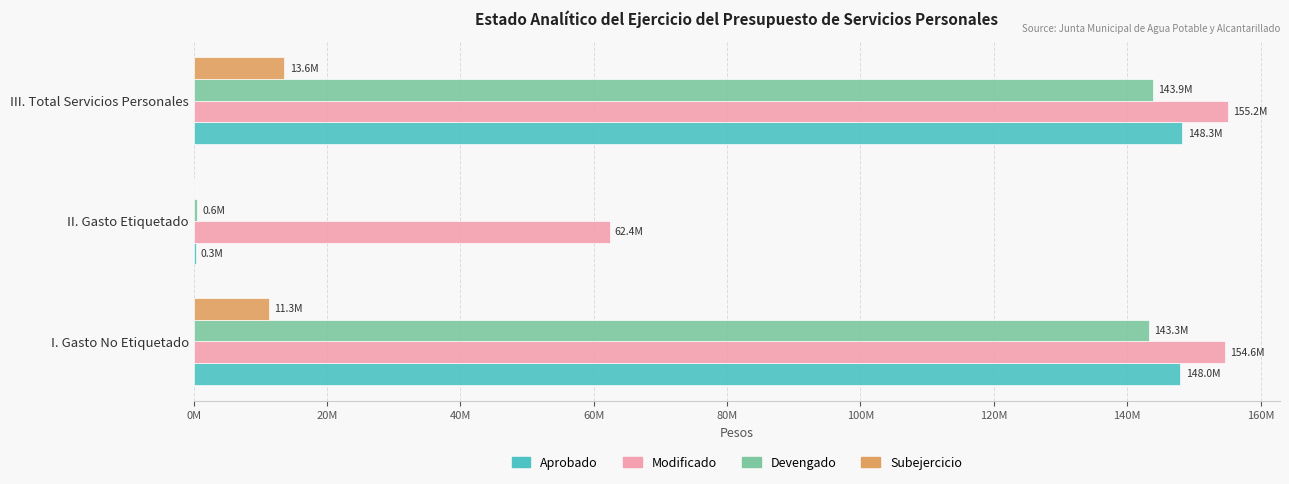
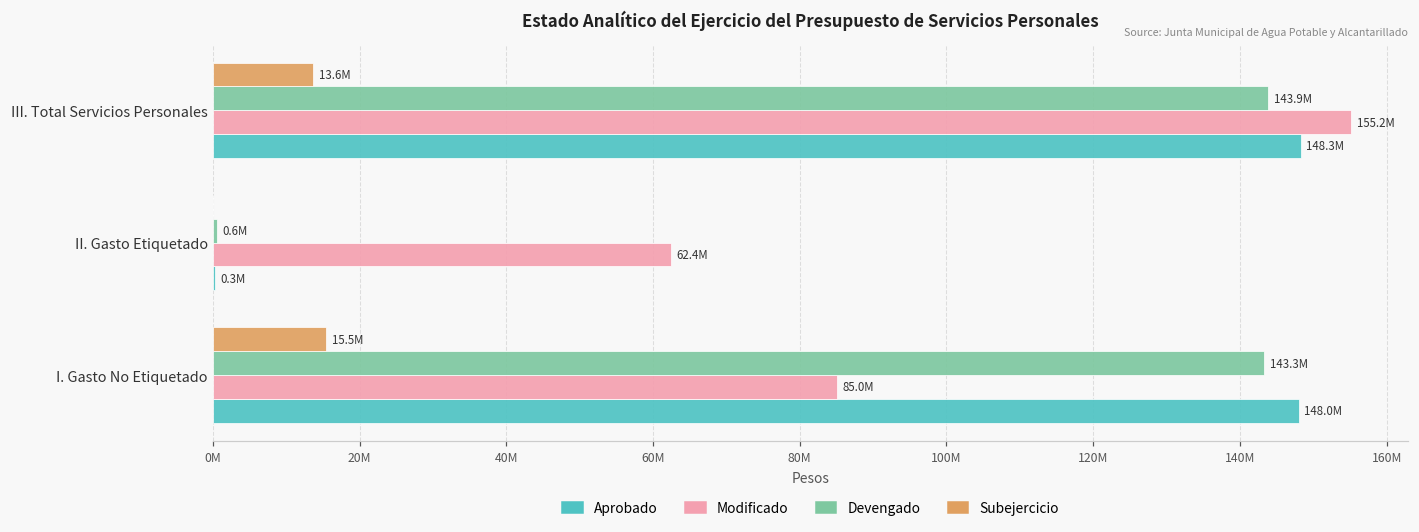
Subejercicio, I. Gasto No Etiquetado: 11.3M -> 15.5M
Modificado, I. Gasto No Etiquetado: 154.6M -> 85.0M
